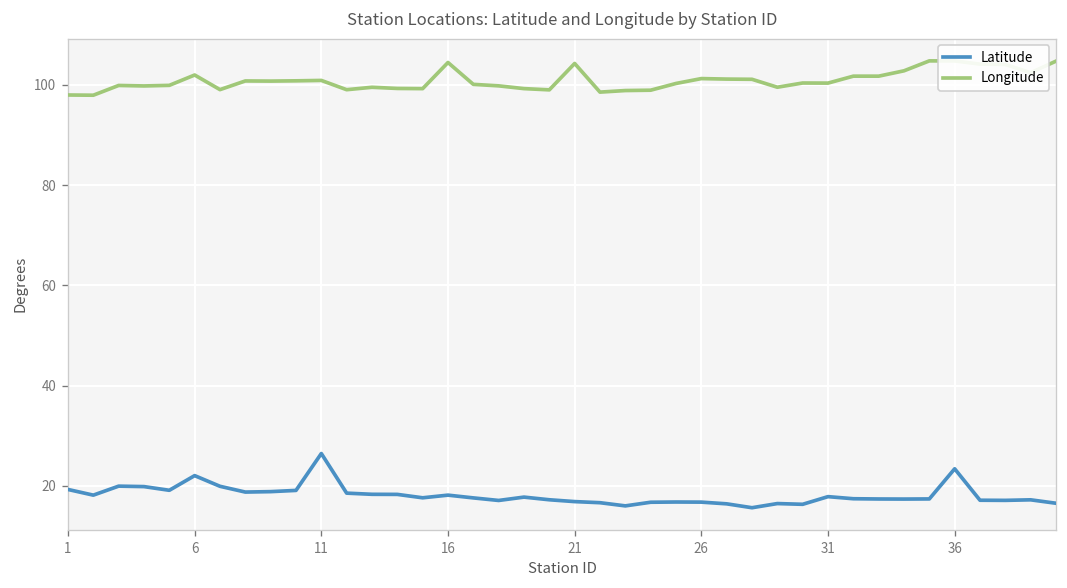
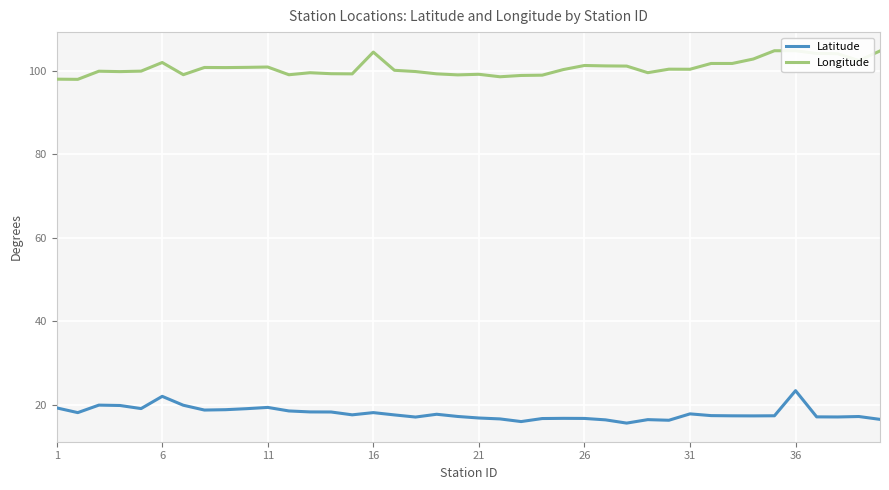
Latitude, 11: 26 -> 19
Longitude, 21: 104 -> 99
